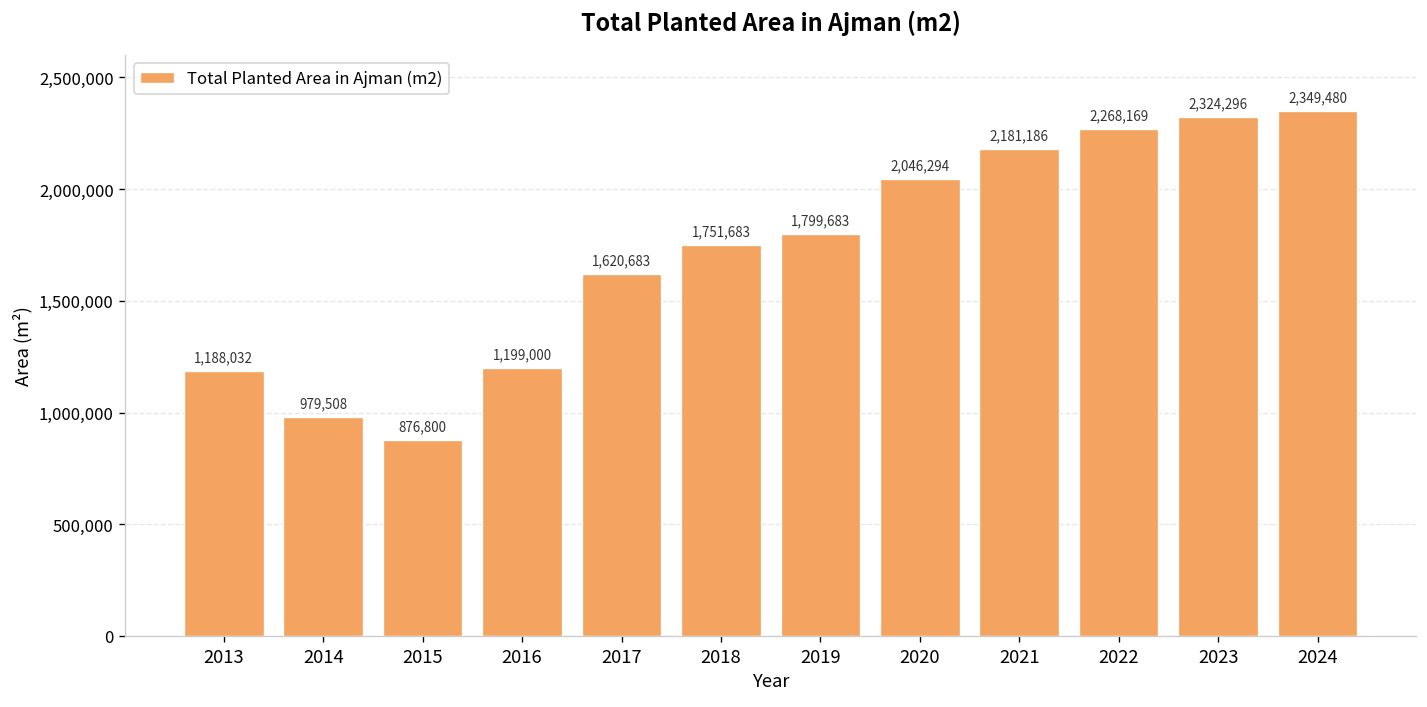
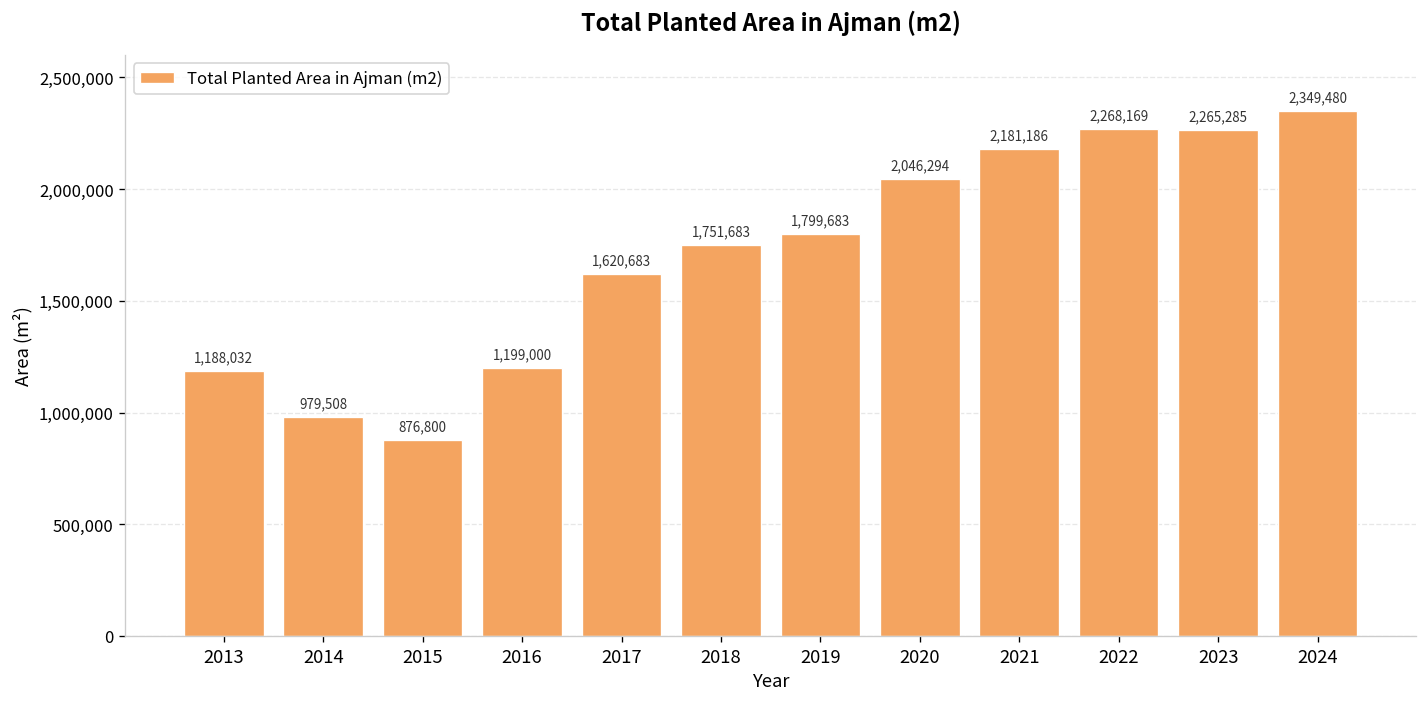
2023: 2,324,296 -> 2,265,285
